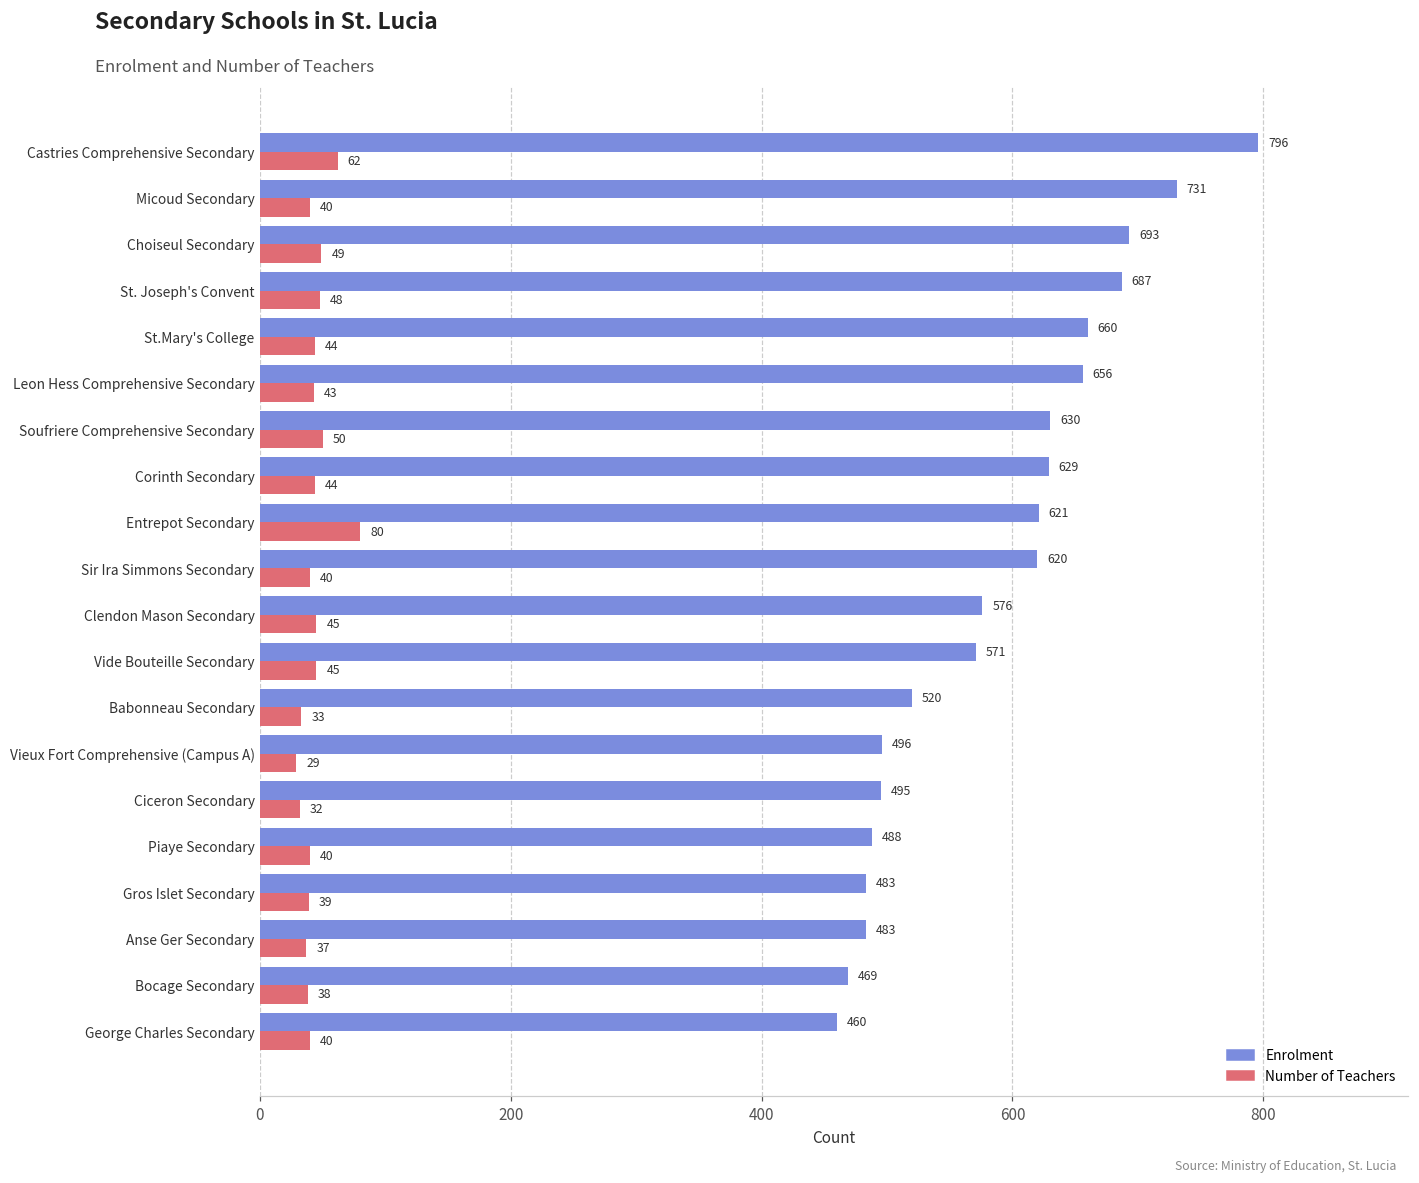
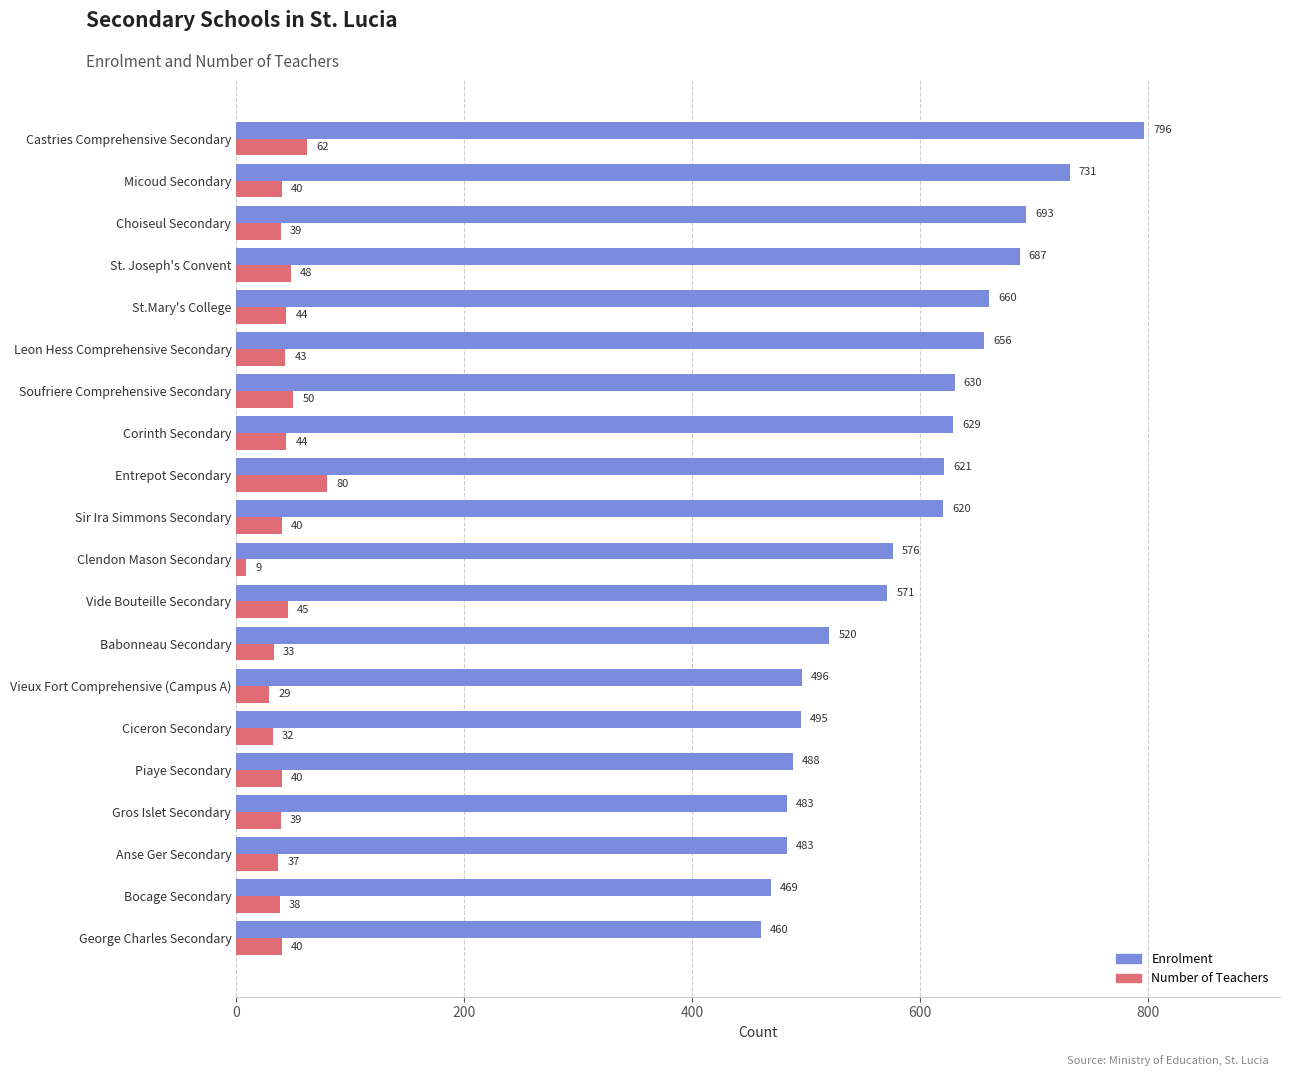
Number of Teachers, Choiseul Secondary: 49 -> 39
Number of Teachers, Clendon Mason Secondary: 45 -> 9
